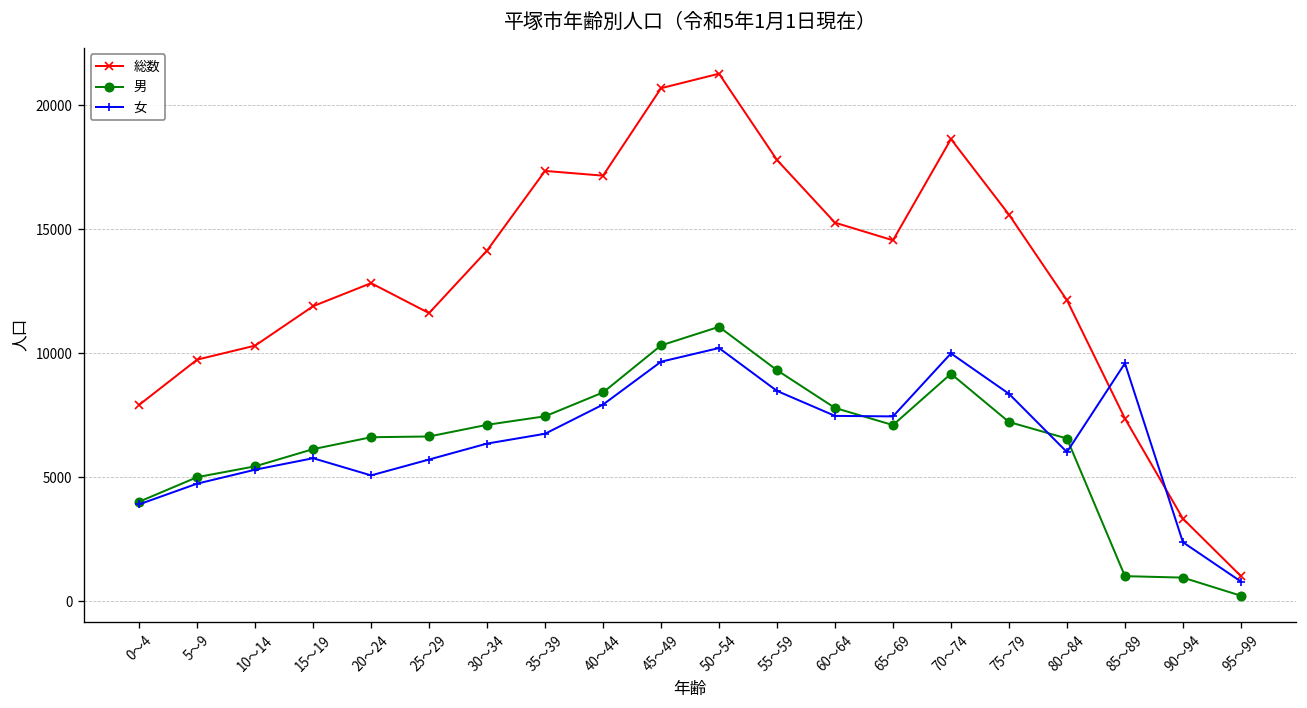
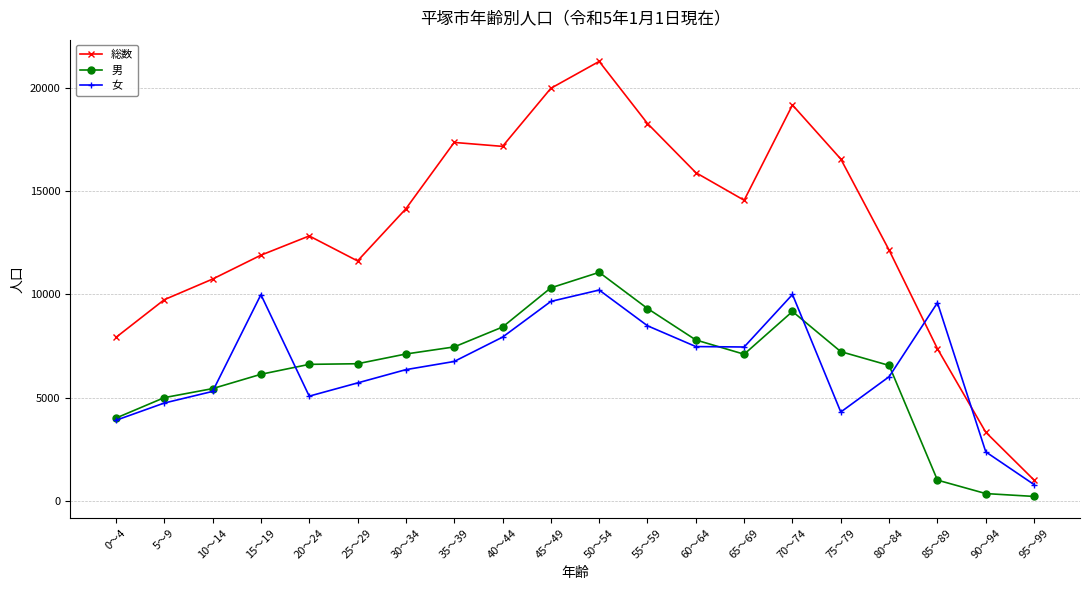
総数, 10～14: 10300 -> 10700
女, 15～19: 5800 -> 10000
総数, 45～49: 20700 -> 20000
総数, 55～59: 17800 -> 18300
総数, 60～64: 15300 -> 15900
総数, 70～74: 18600 -> 19200
総数, 75～79: 15600 -> 16500
女, 75～79: 8400 -> 4300
男, 90～94: 1000 -> 400
